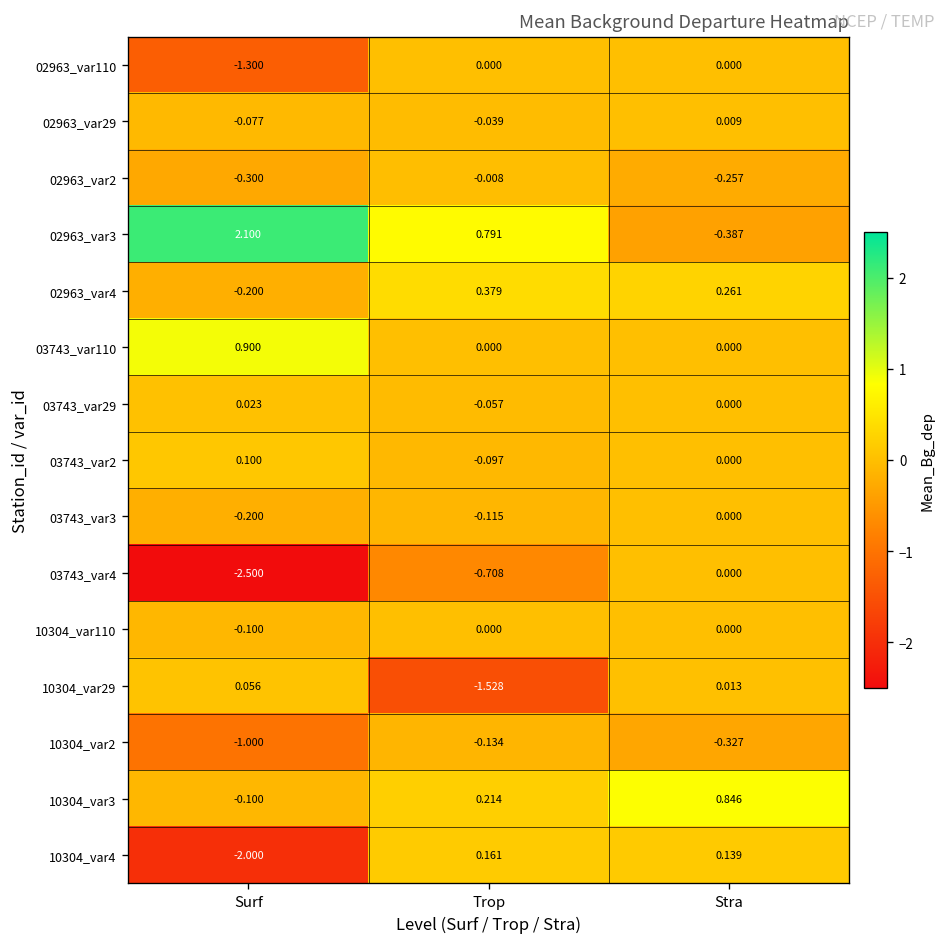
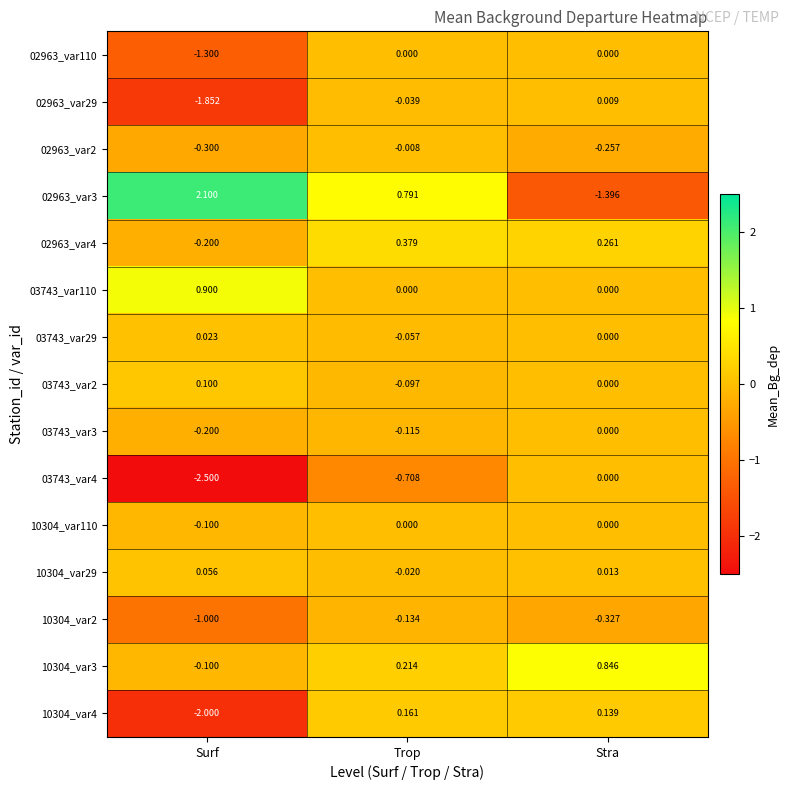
02963_var29, Surf: -0.077 -> -1.852
02963_var3, Stra: -0.387 -> -1.396
10304_var29, Trop: -1.528 -> -0.020
